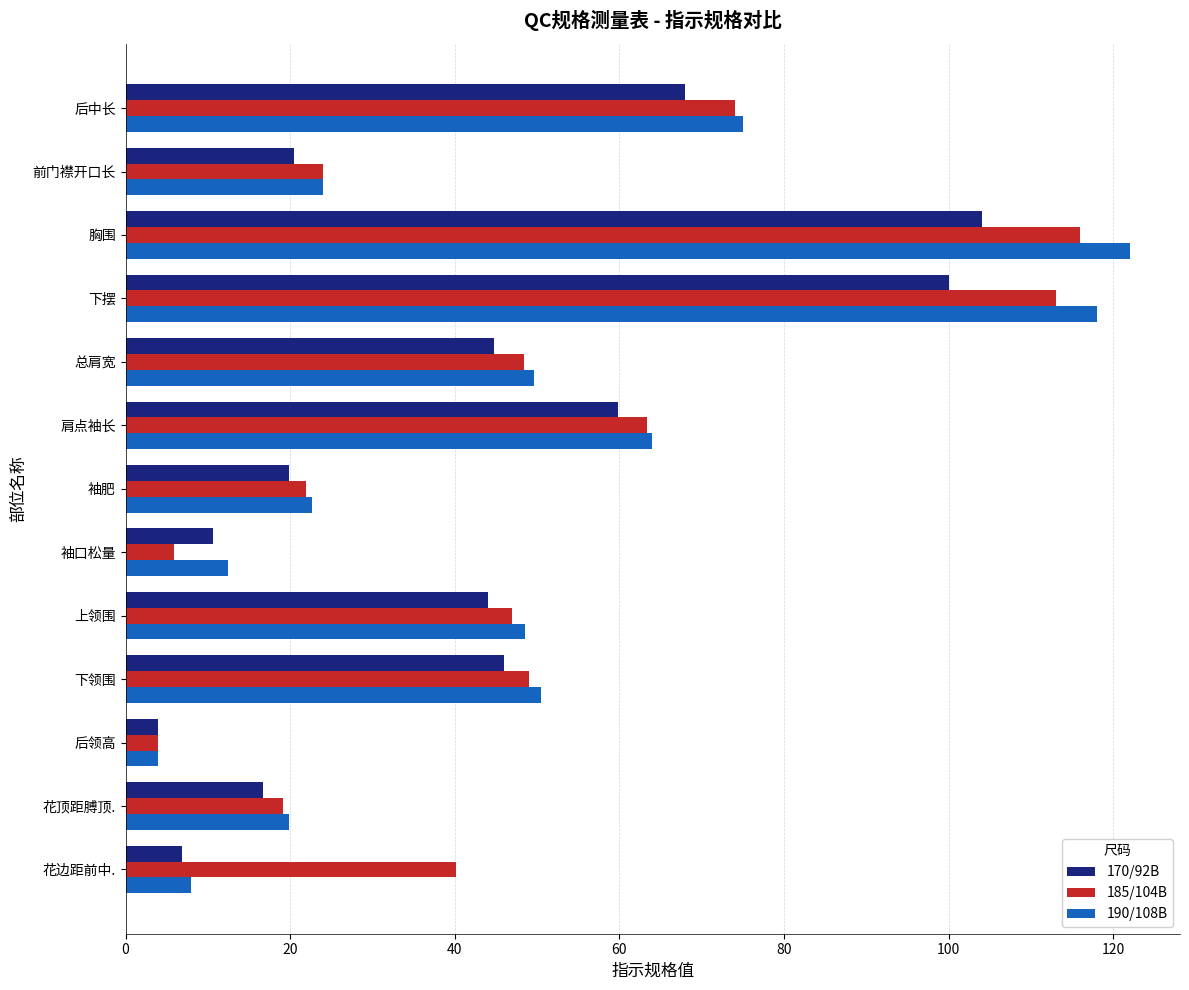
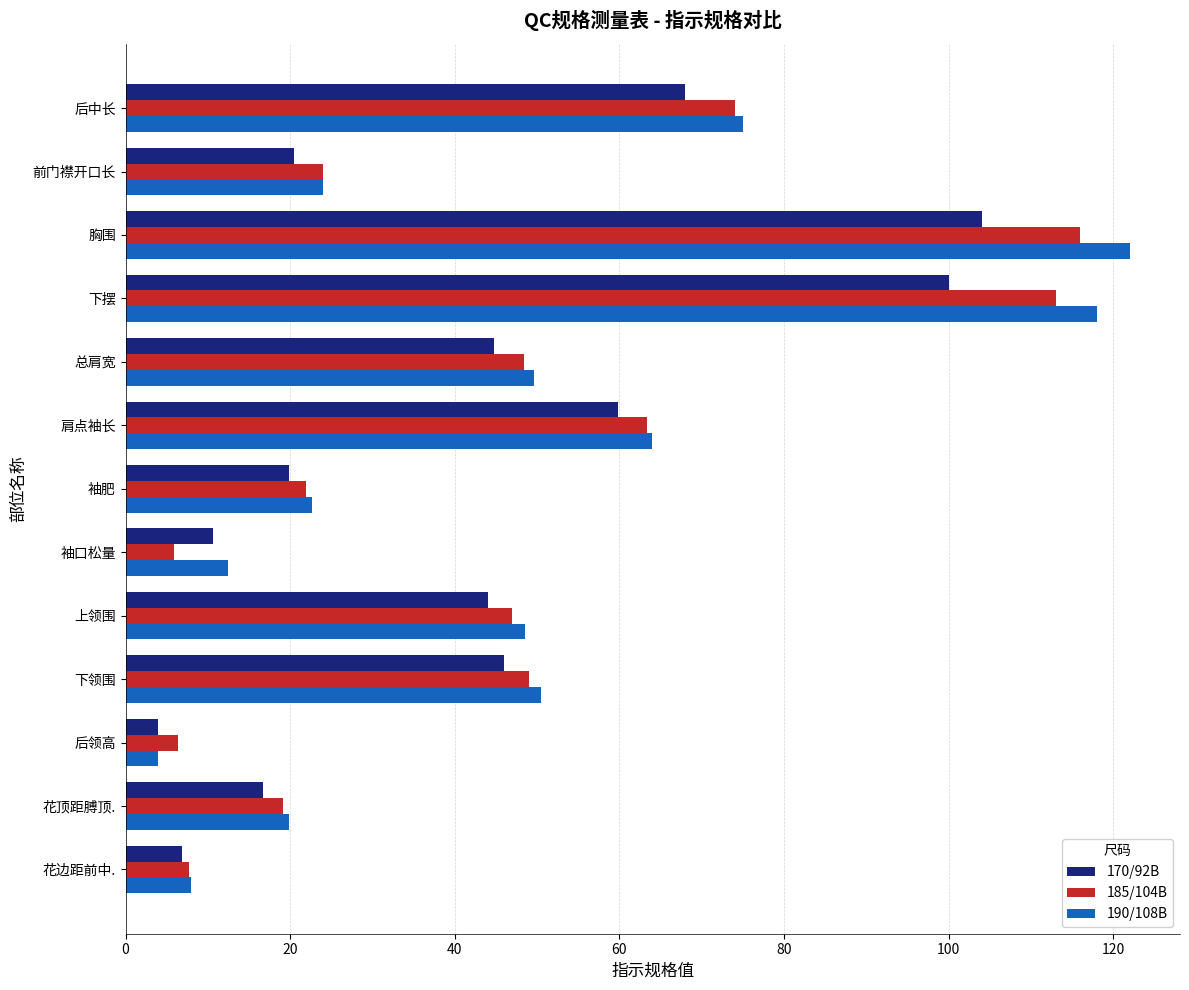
185/104B, 后领高: 4 -> 6
185/104B, 花边距前中.: 40 -> 8
